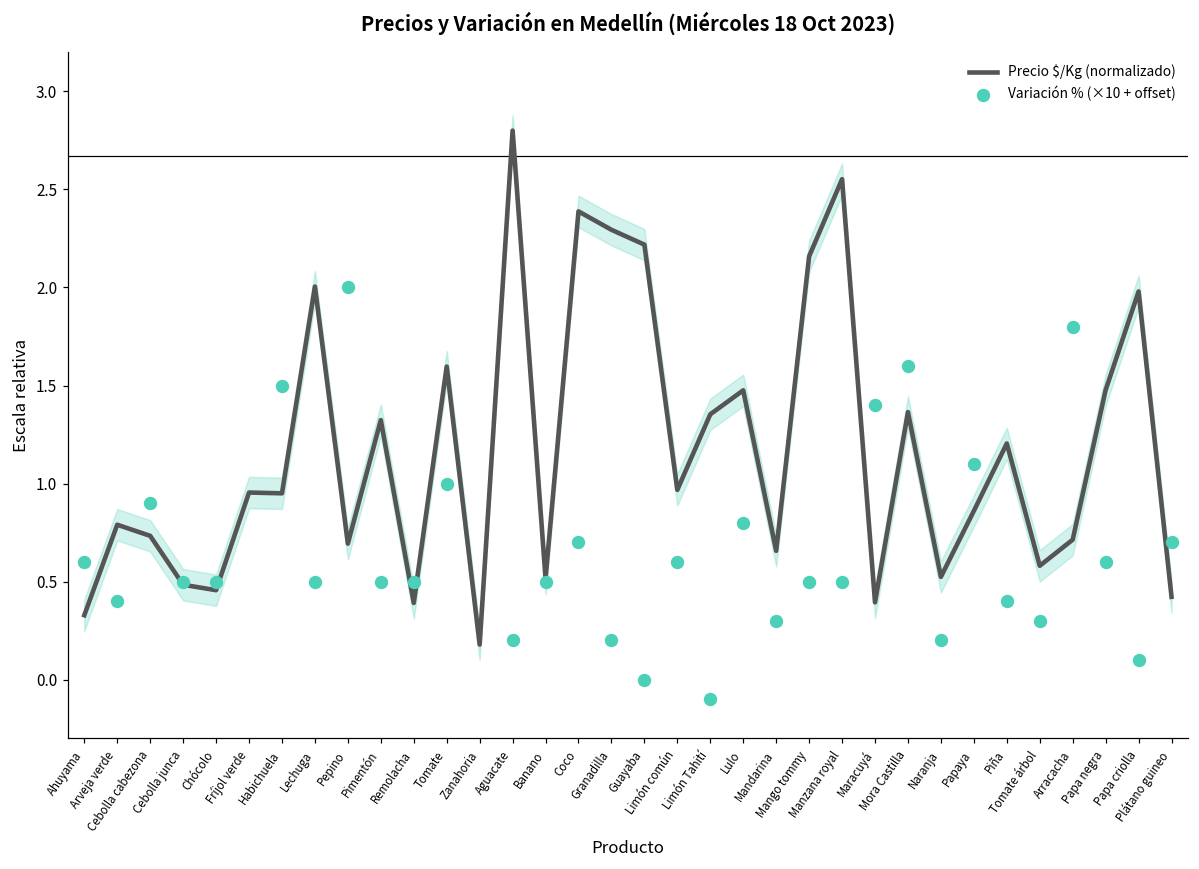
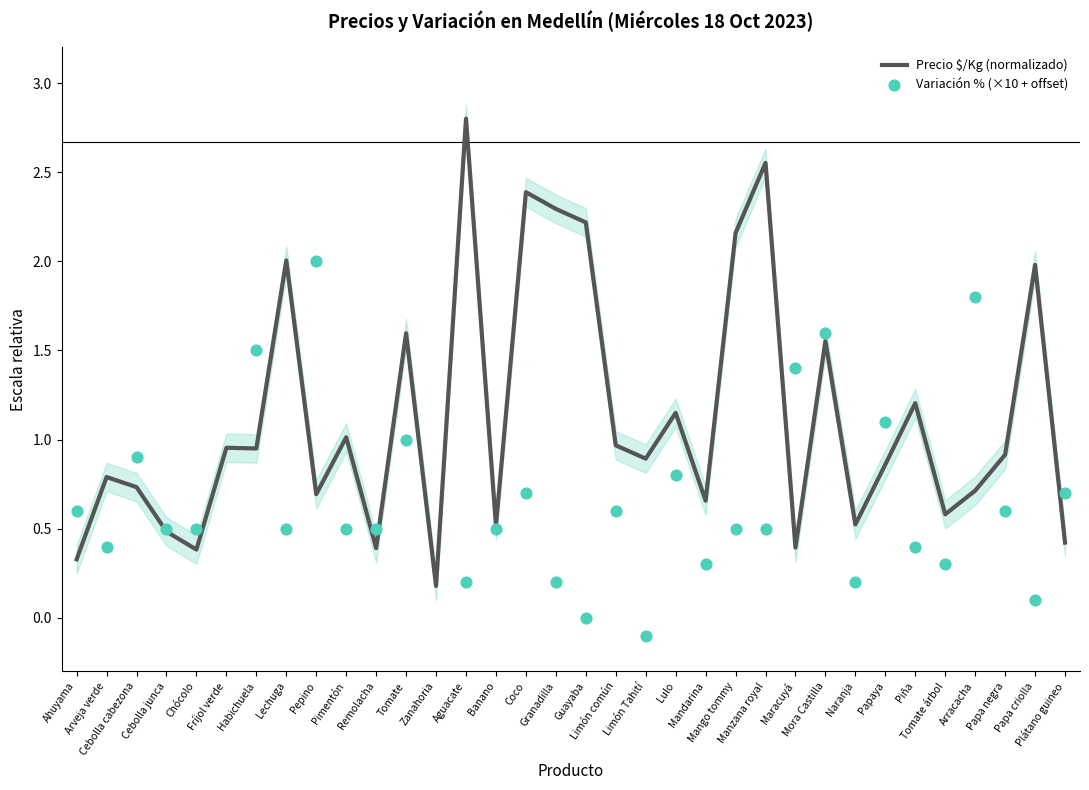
Precio $/Kg (normalizado), Chócolo: 0.46 -> 0.38
Precio $/Kg (normalizado), Pimentón: 1.32 -> 1.01
Precio $/Kg (normalizado), Limón Tahití: 1.35 -> 0.89
Precio $/Kg (normalizado), Lulo: 1.48 -> 1.15
Precio $/Kg (normalizado), Mora Castilla: 1.36 -> 1.55
Precio $/Kg (normalizado), Papa negra: 1.48 -> 0.92
